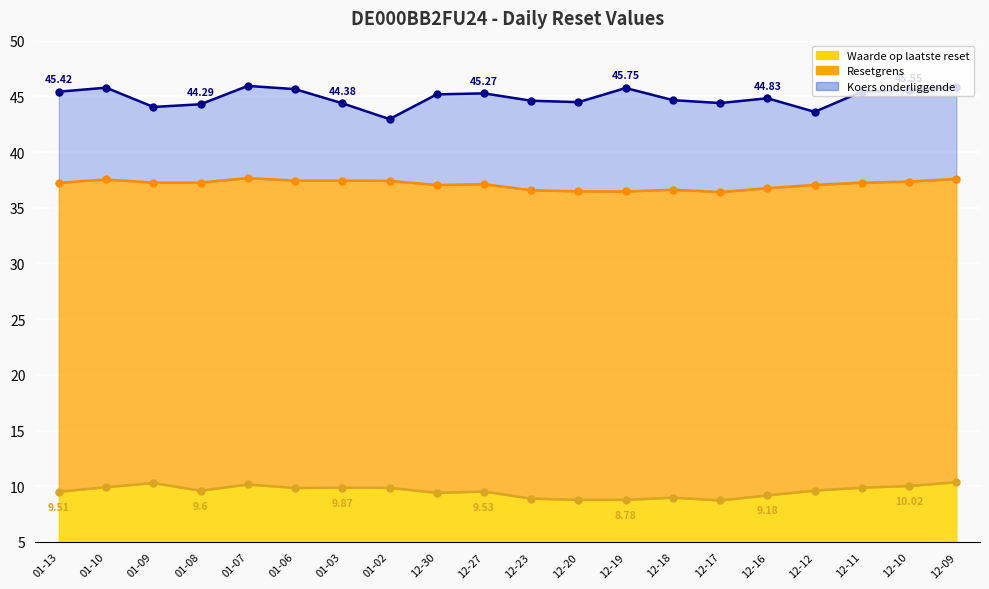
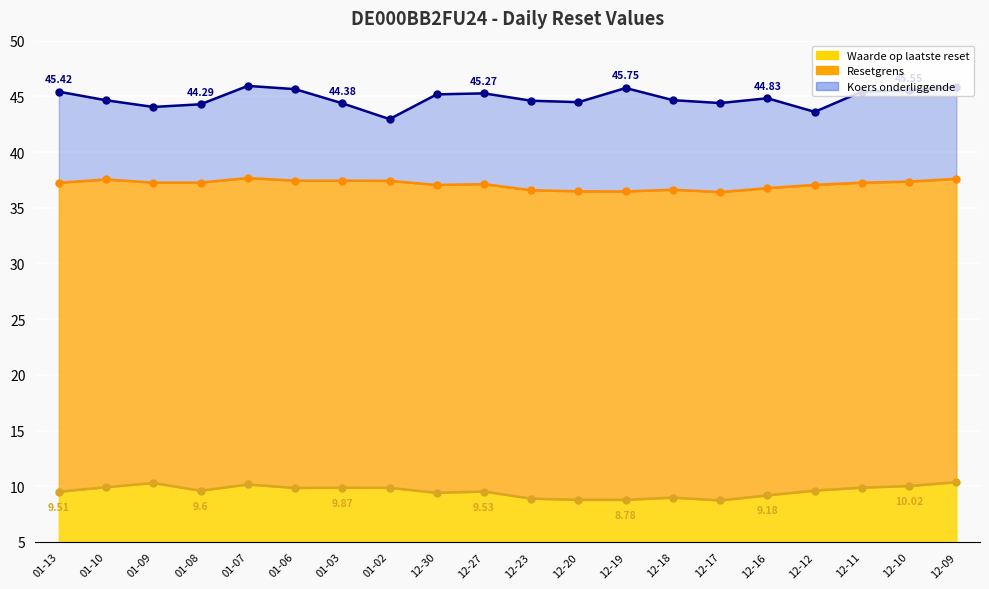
Koers onderliggende, 01-10: 45.8 -> 44.7
